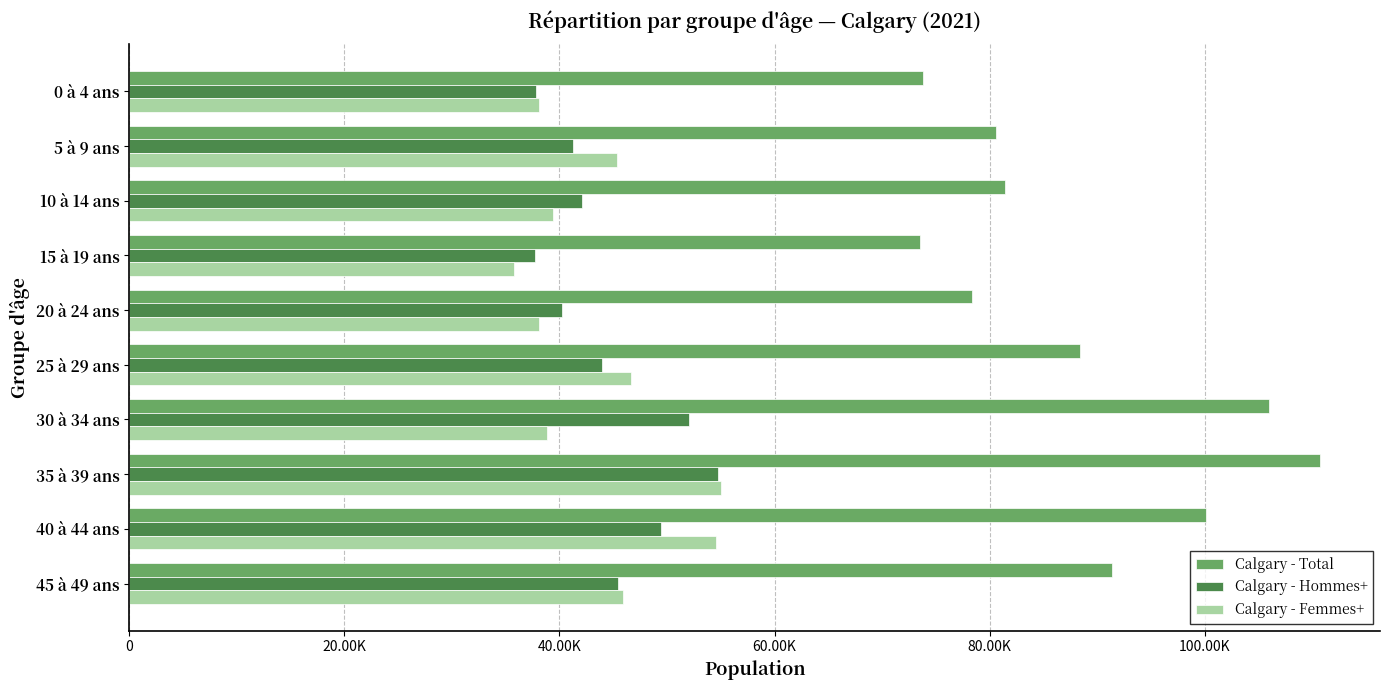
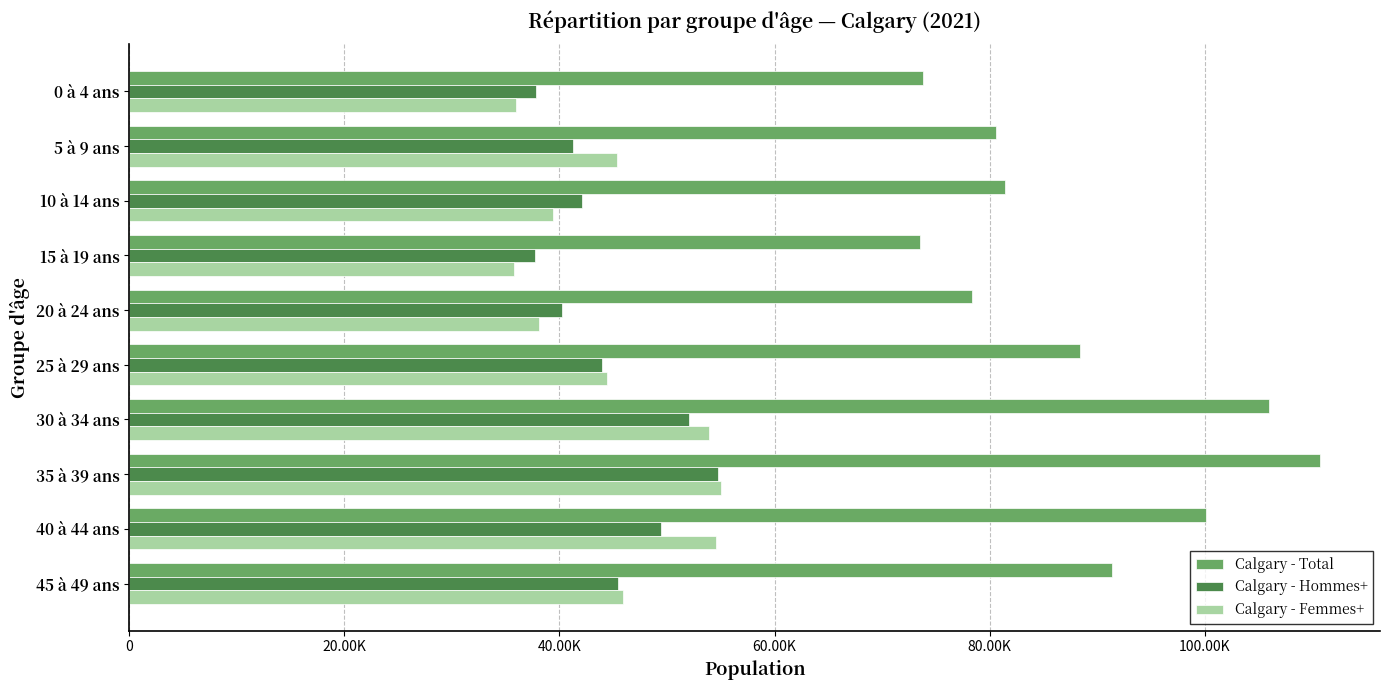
Calgary - Femmes+, 0 à 4 ans: 38100 -> 36000
Calgary - Femmes+, 25 à 29 ans: 46600 -> 44500
Calgary - Femmes+, 30 à 34 ans: 38900 -> 53900
